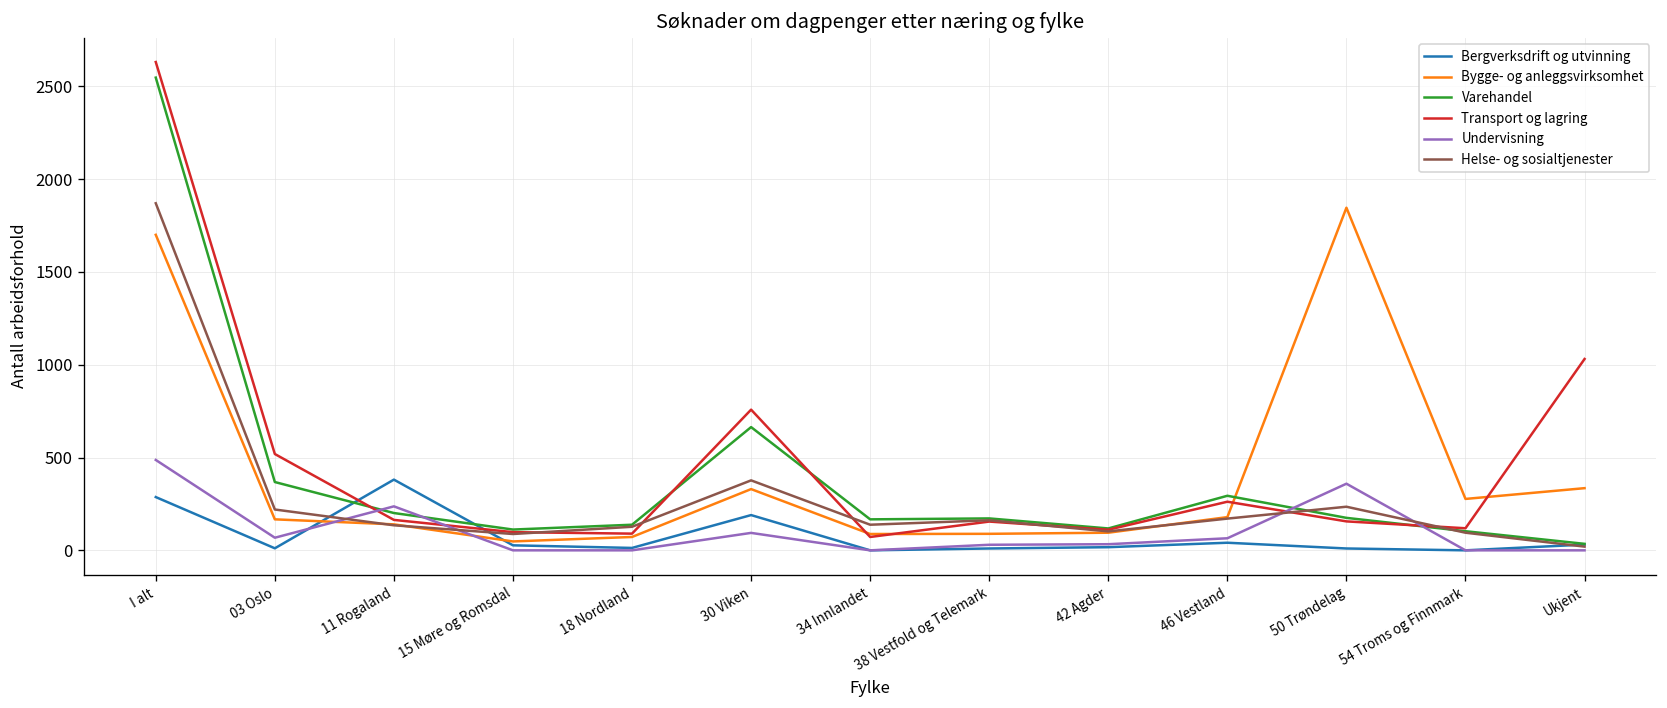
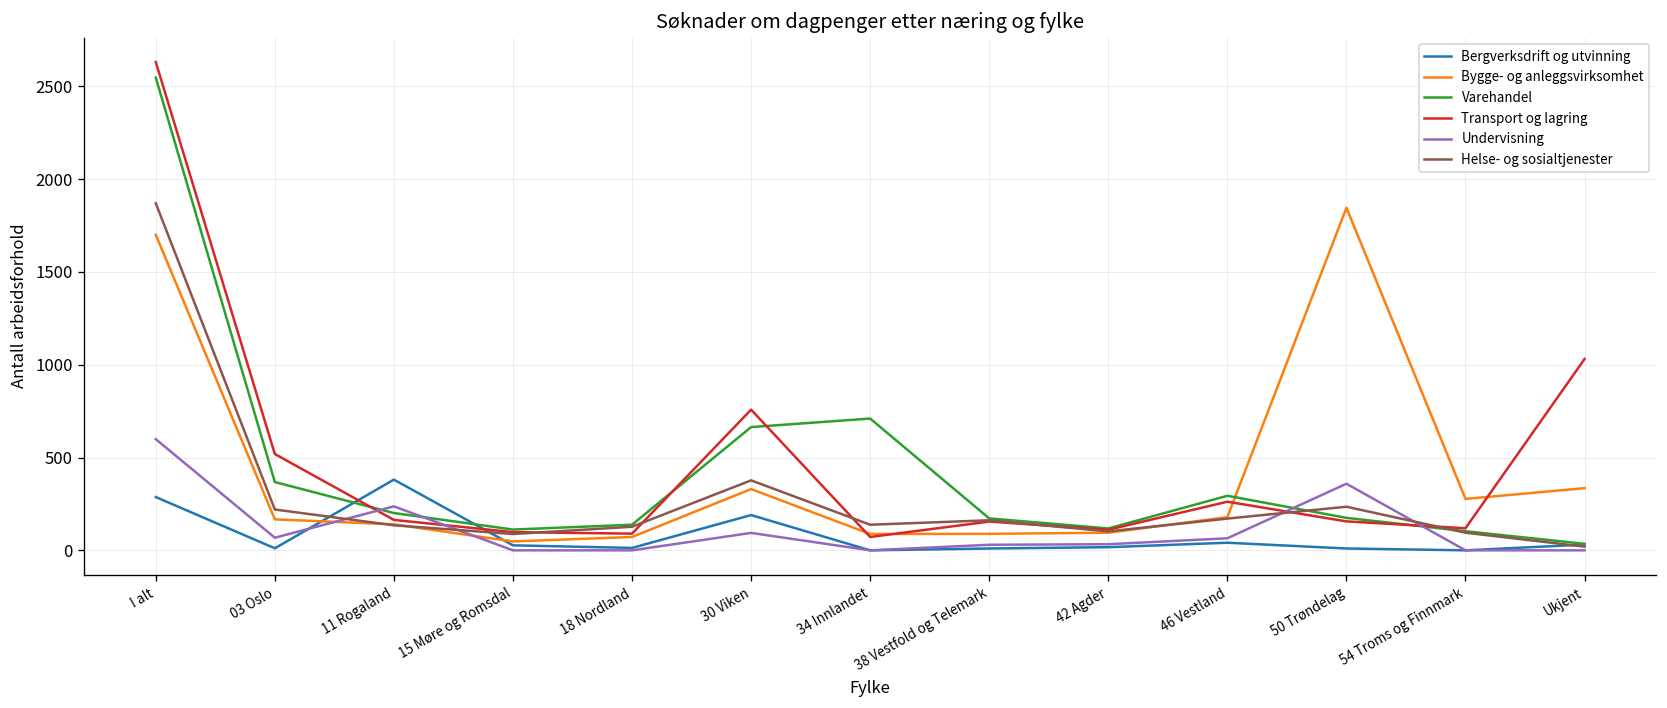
Undervisning, I alt: 490 -> 600
Varehandel, 34 Innlandet: 170 -> 710
